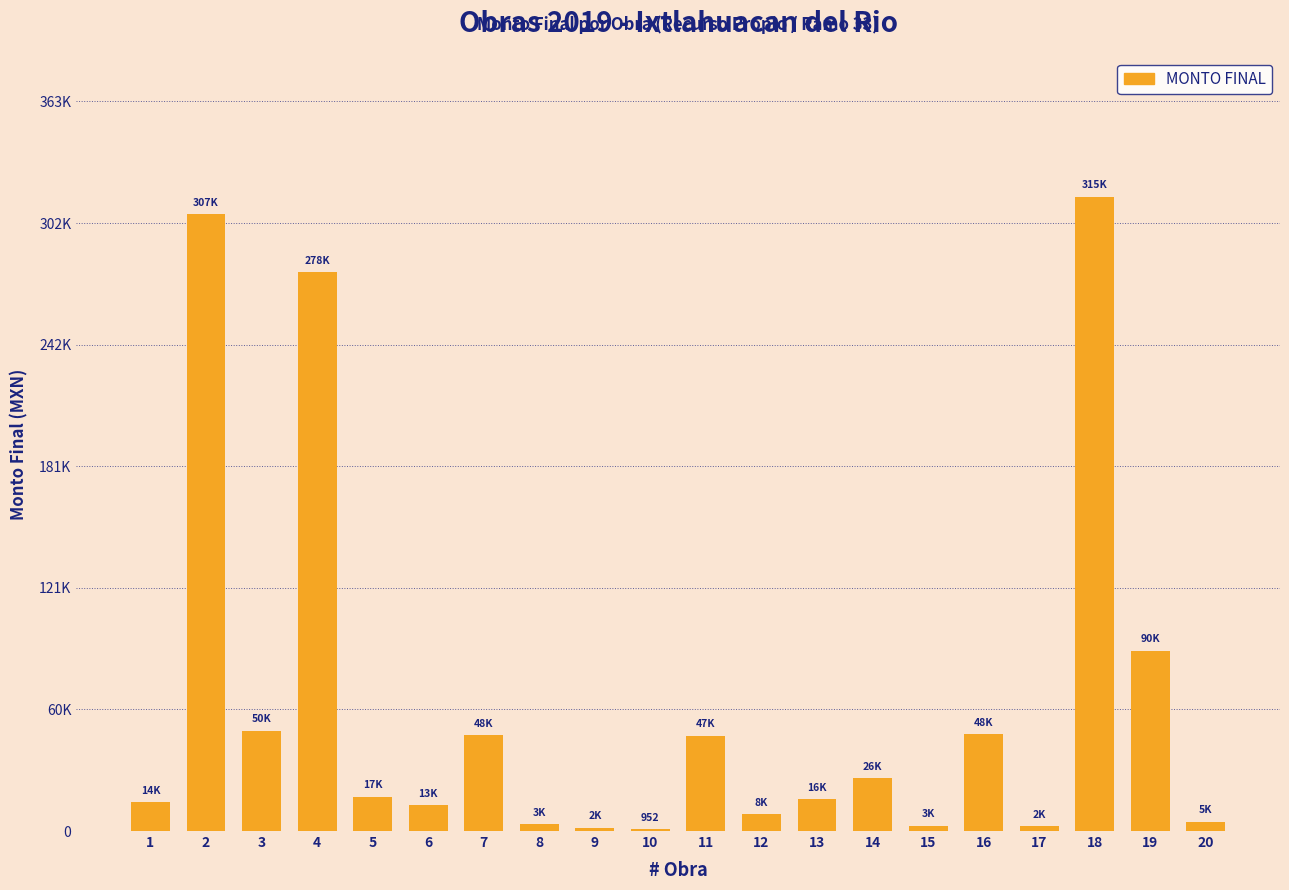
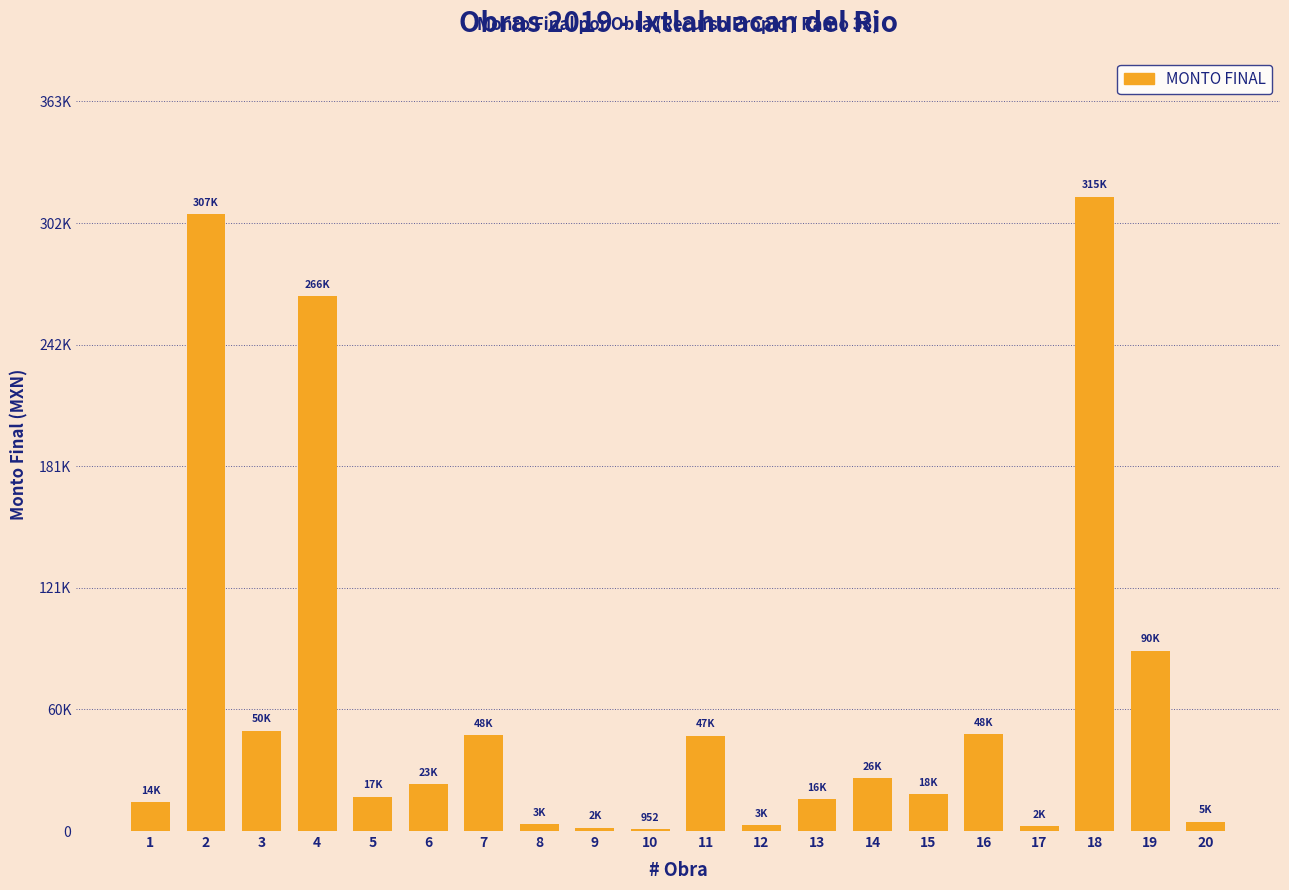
4: 278K -> 266K
6: 13K -> 23K
12: 8K -> 3K
15: 3K -> 18K
